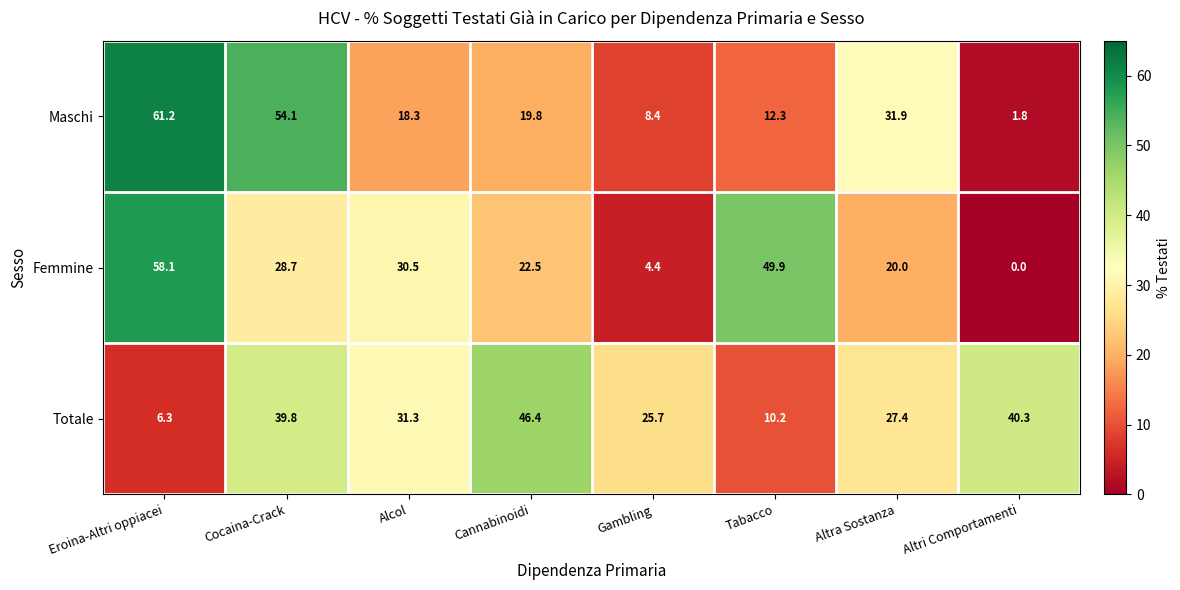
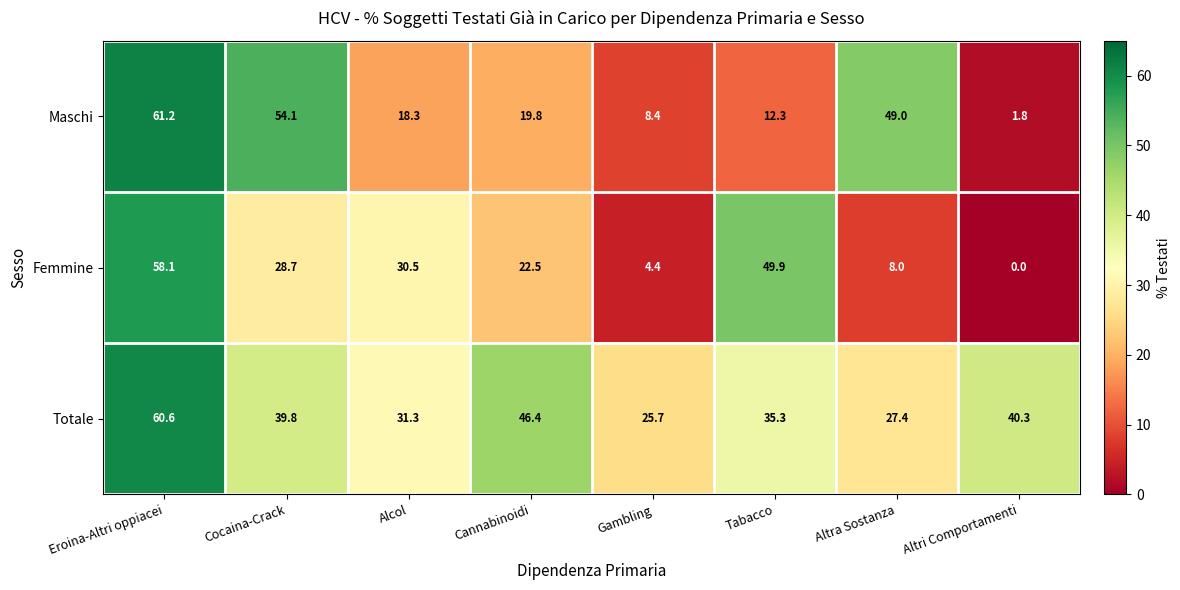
Maschi, Altra Sostanza: 31.9 -> 49.0
Femmine, Altra Sostanza: 20.0 -> 8.0
Totale, Eroina-Altri oppiacei: 6.3 -> 60.6
Totale, Tabacco: 10.2 -> 35.3
